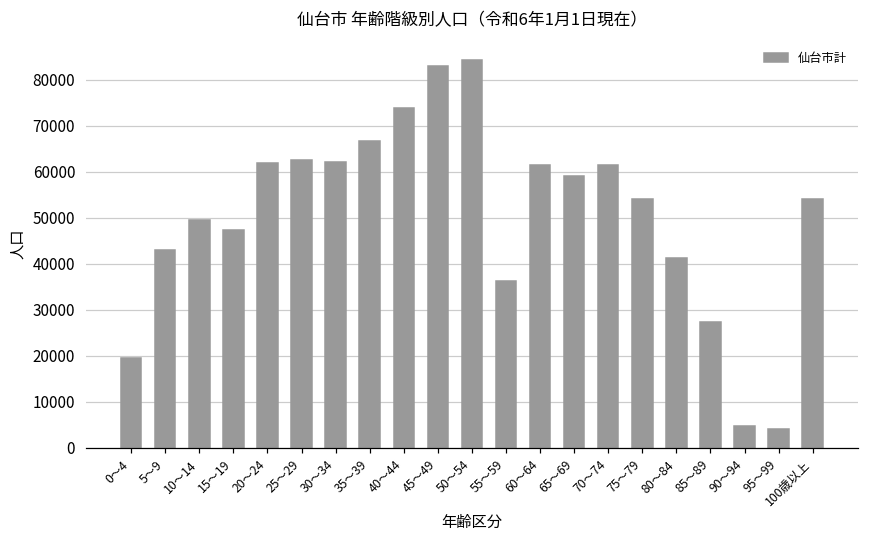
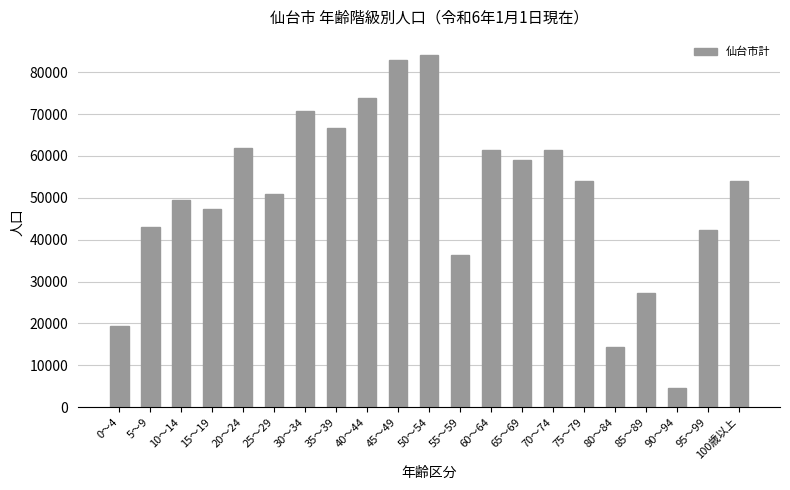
25～29: 63000 -> 51000
30～34: 62000 -> 71000
80～84: 41000 -> 14000
95～99: 4000 -> 42000
